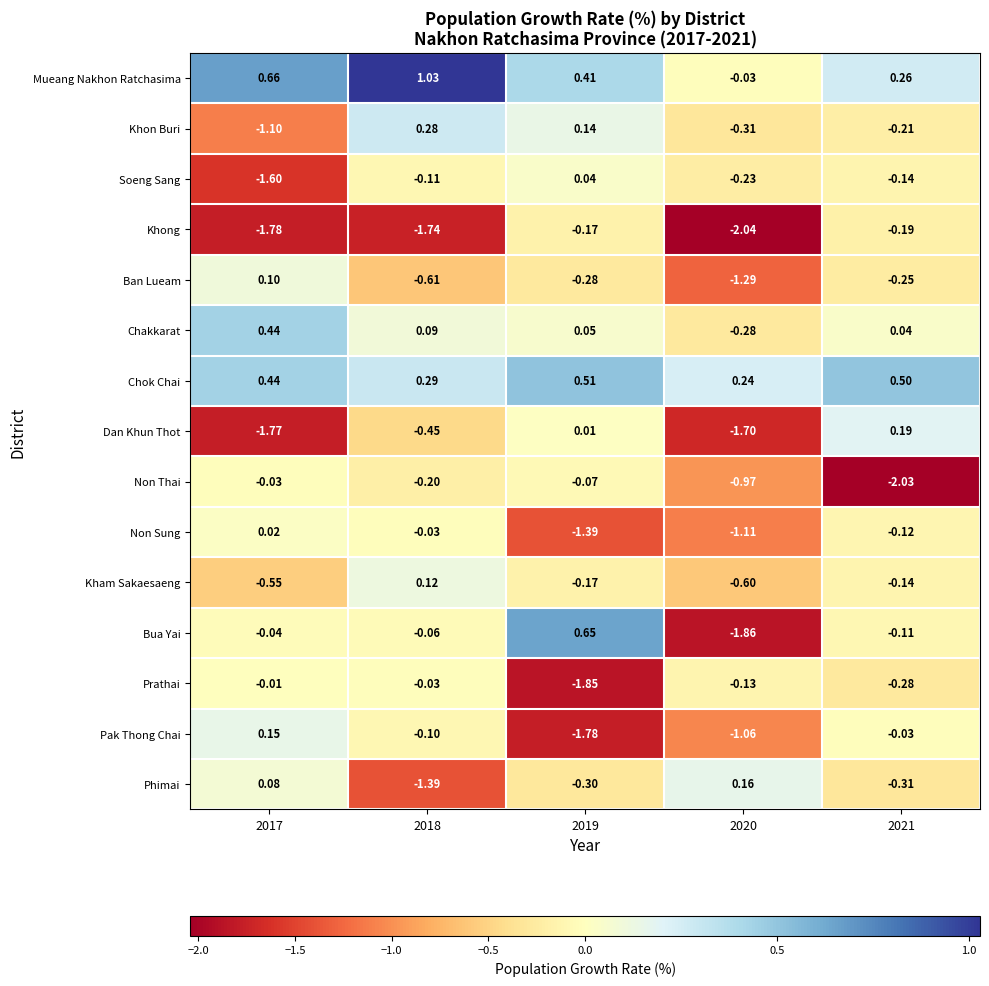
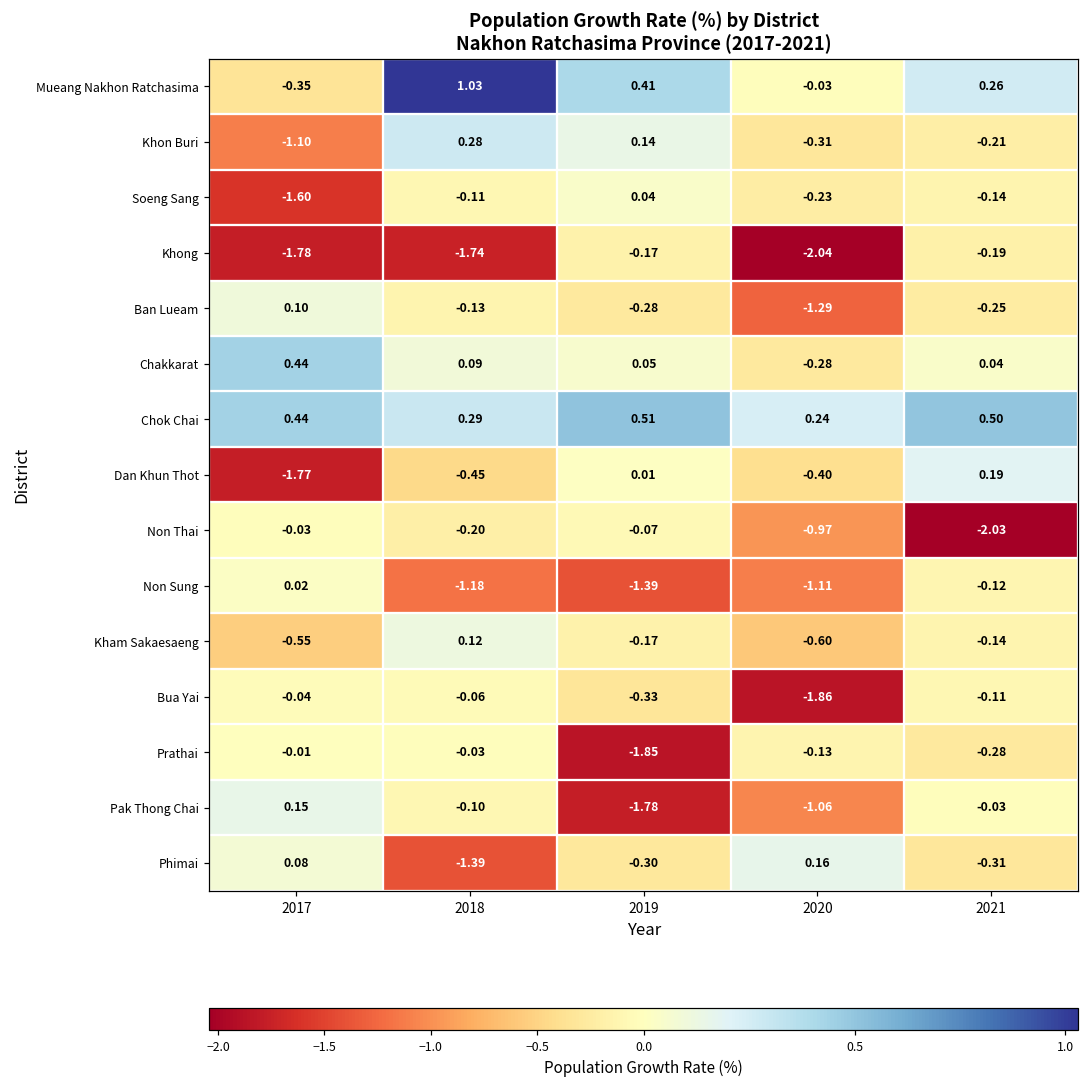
Mueang Nakhon Ratchasima, 2017: 0.66 -> -0.35
Ban Lueam, 2018: -0.61 -> -0.13
Dan Khun Thot, 2020: -1.70 -> -0.40
Non Sung, 2018: -0.03 -> -1.18
Bua Yai, 2019: 0.65 -> -0.33
